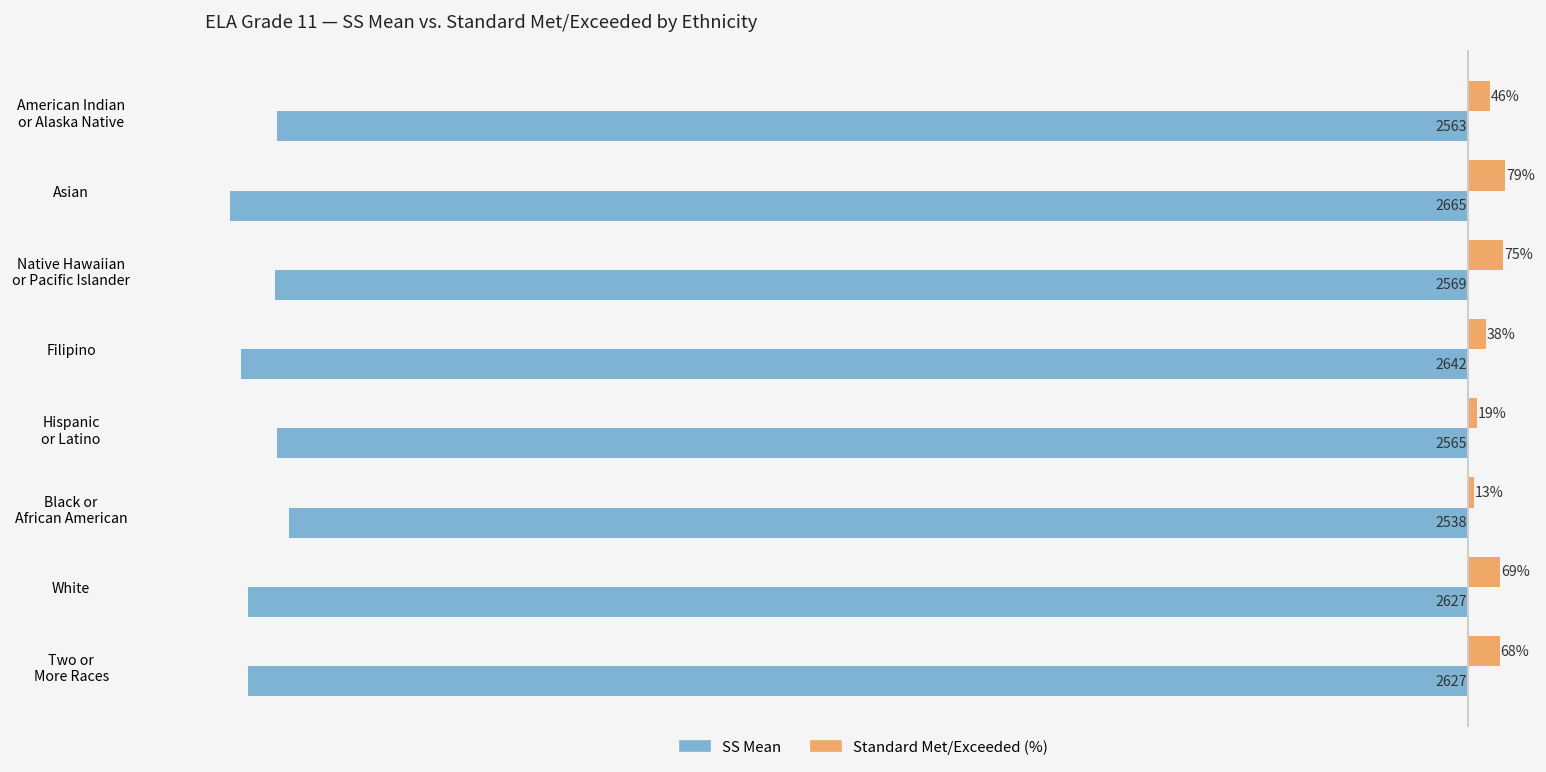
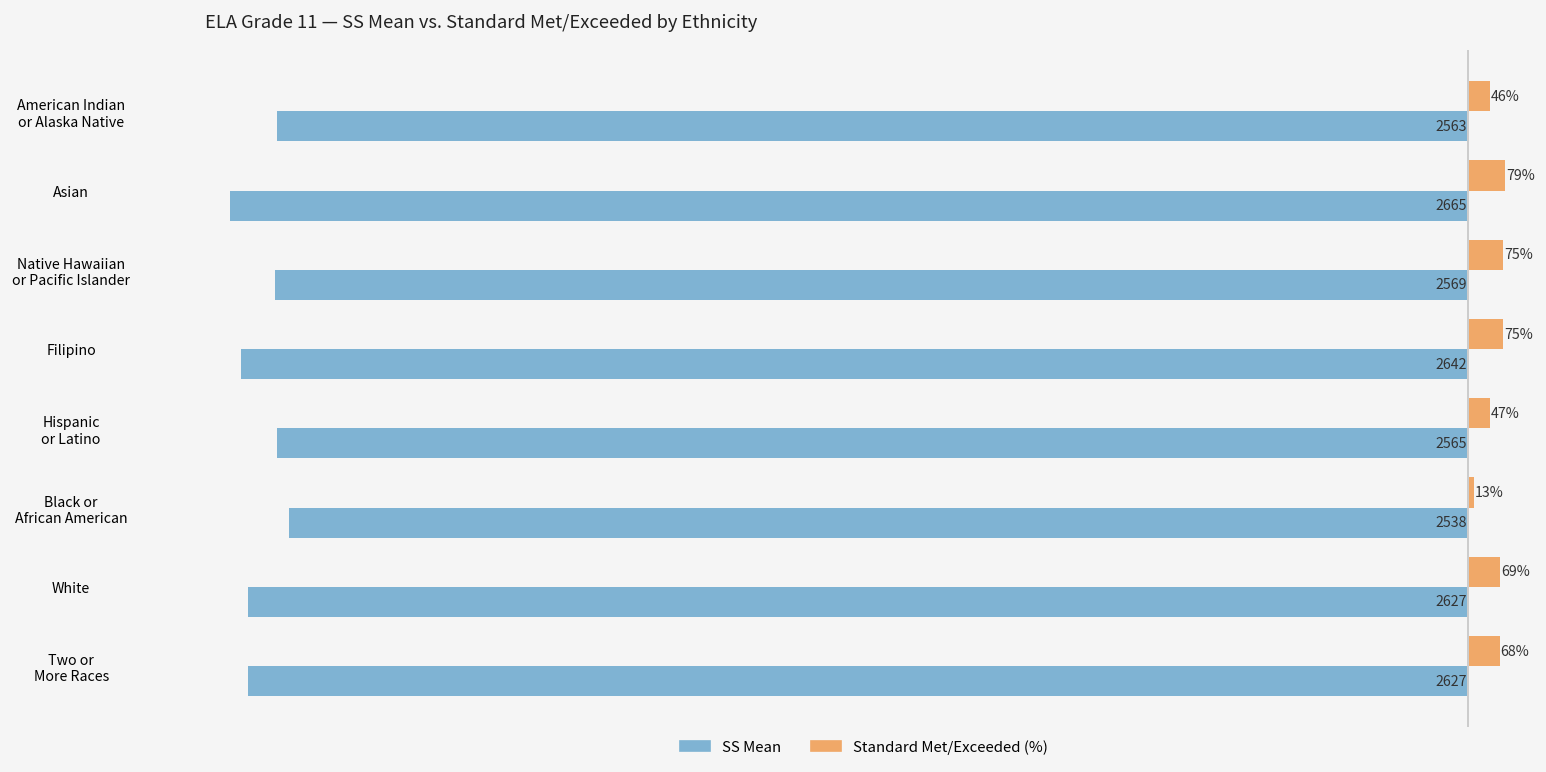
Standard Met/Exceeded (%), Filipino: 38% -> 75%
Standard Met/Exceeded (%), Hispanic or Latino: 19% -> 47%
